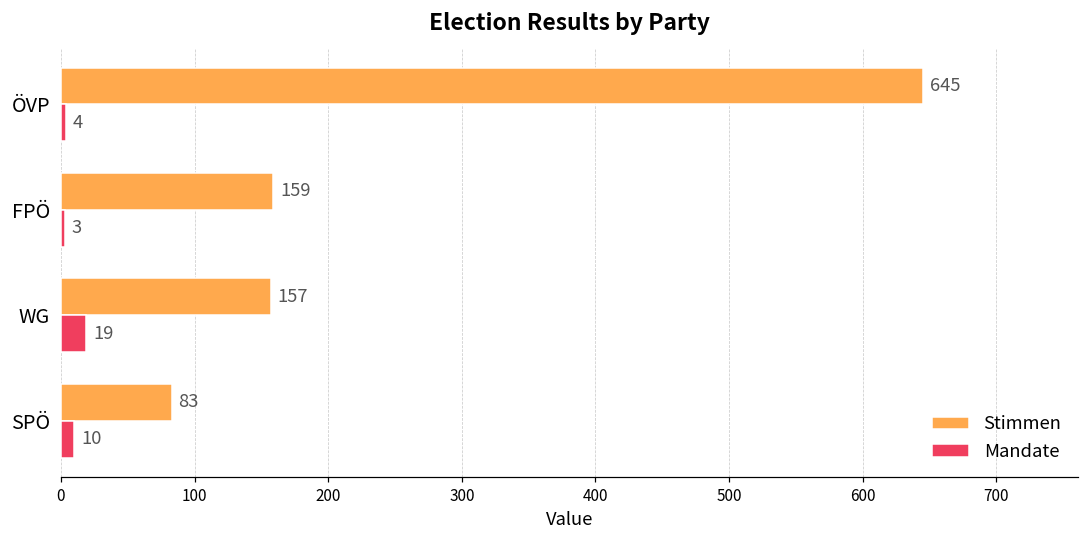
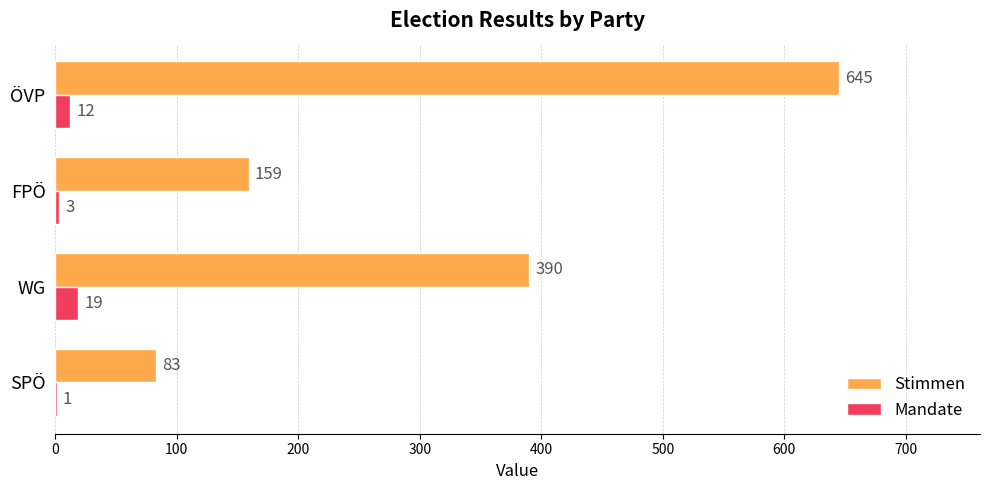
Mandate, ÖVP: 4 -> 12
Stimmen, WG: 157 -> 390
Mandate, SPÖ: 10 -> 1
